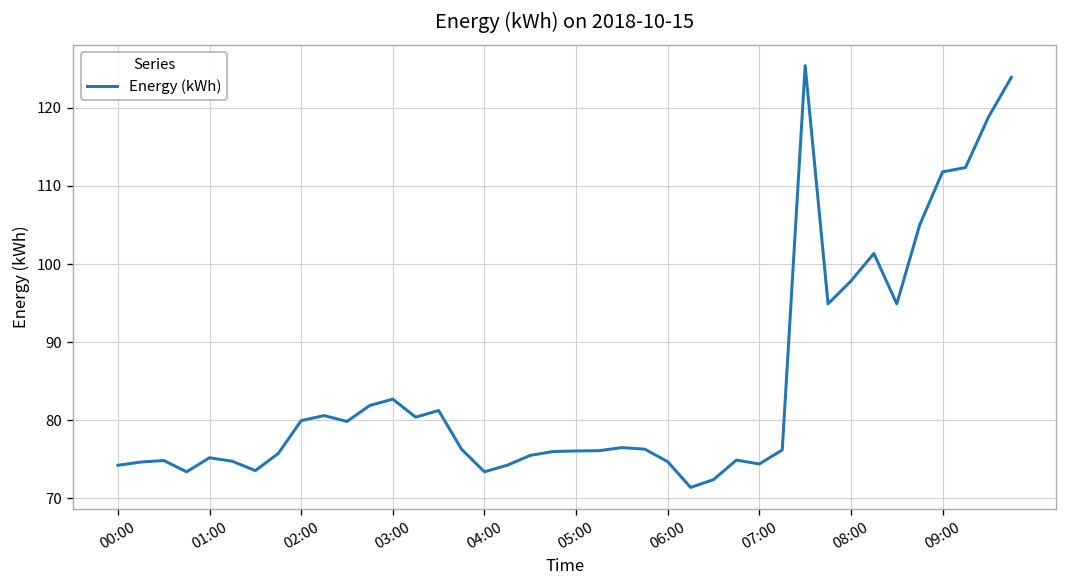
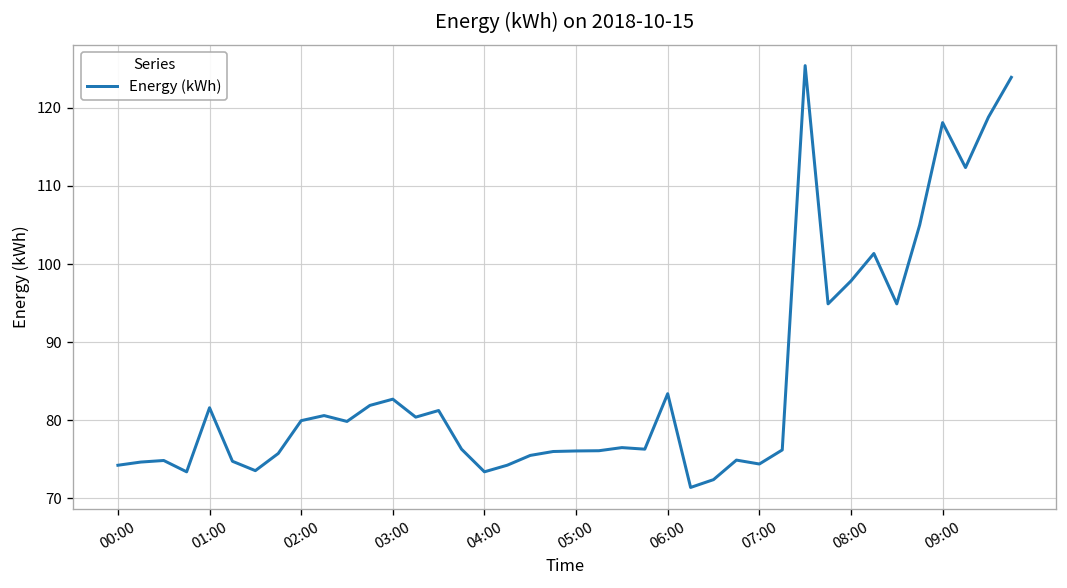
01:00: 75 -> 82
06:00: 75 -> 83
09:00: 112 -> 118
